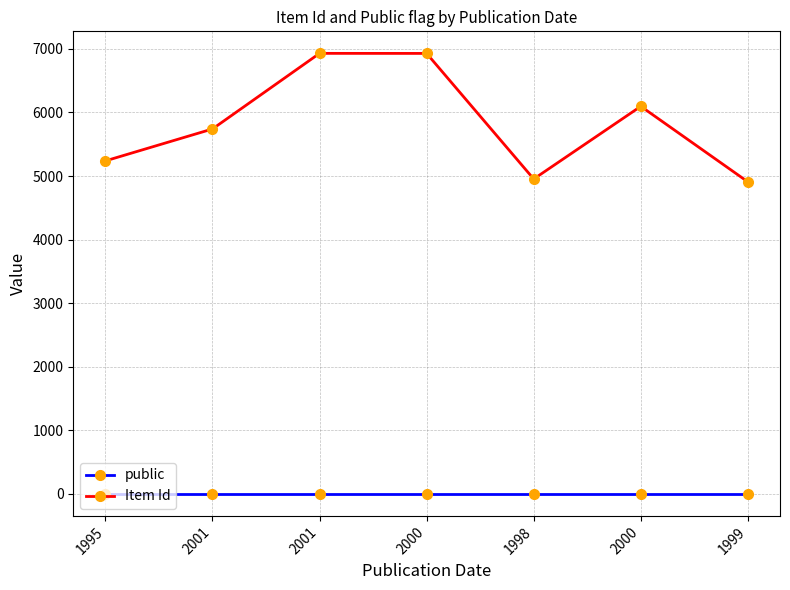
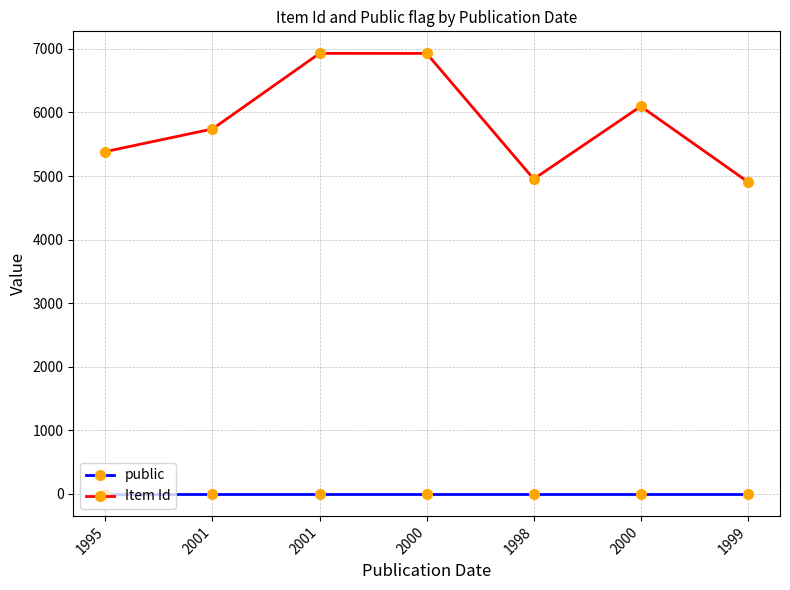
Item Id, 1995: 5200 -> 5400
